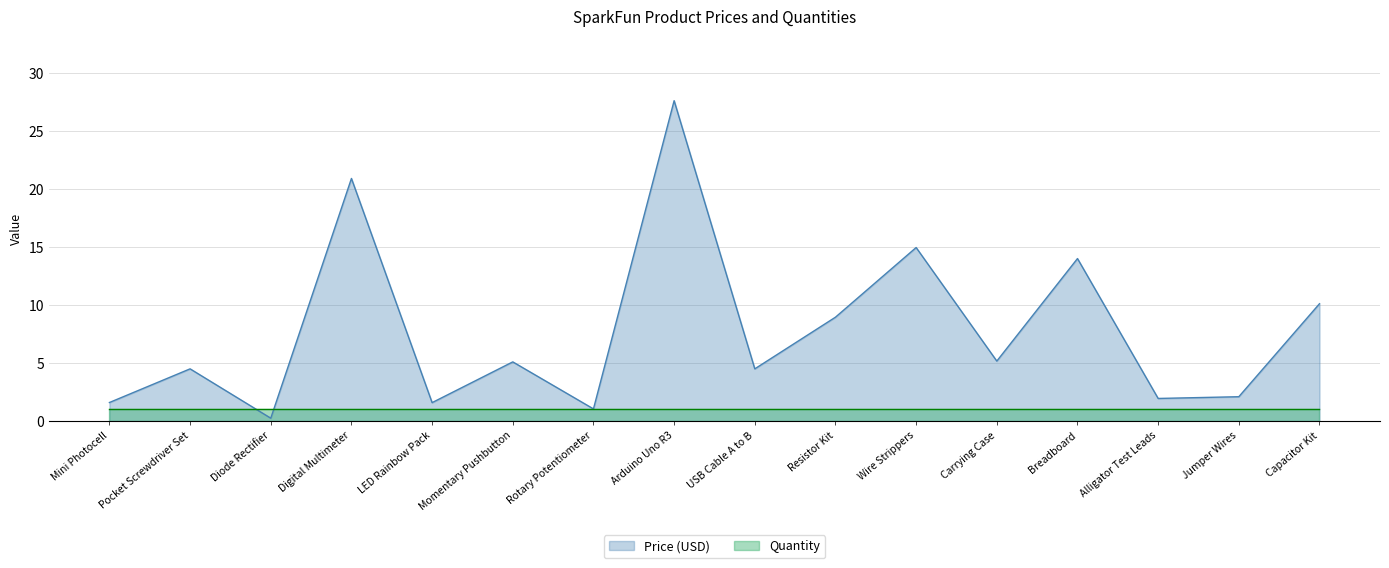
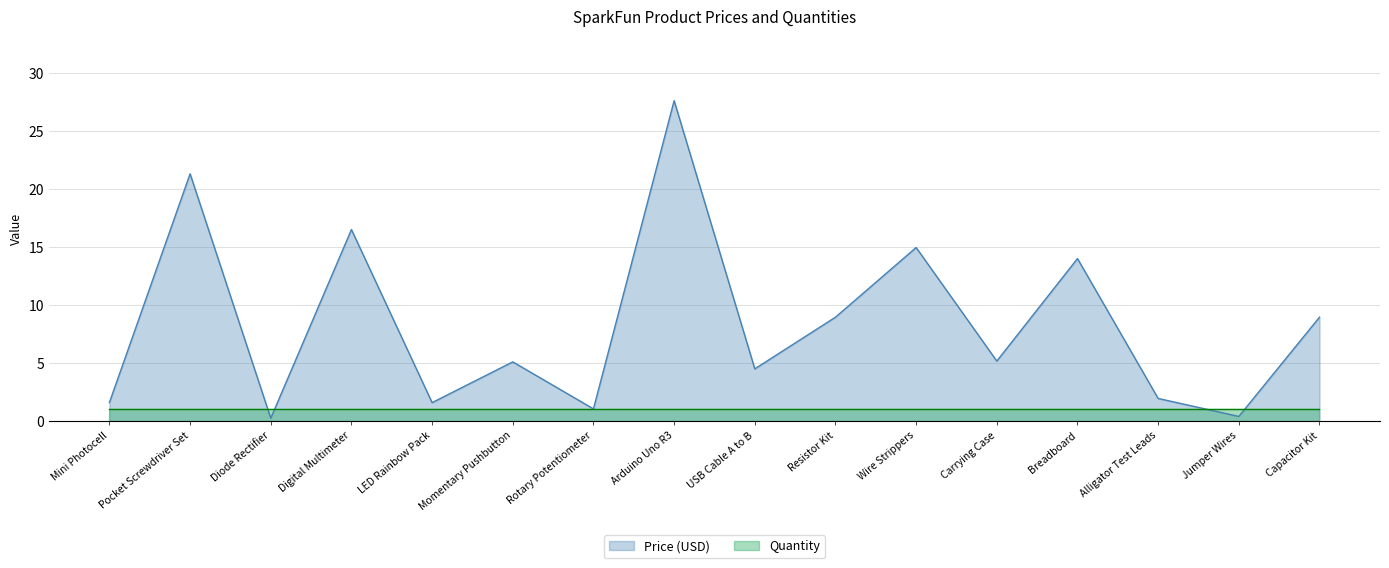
Price (USD), Pocket Screwdriver Set: 4.5 -> 21.3
Price (USD), Digital Multimeter: 20.9 -> 16.5
Price (USD), Jumper Wires: 2.1 -> 0.4
Price (USD), Capacitor Kit: 10.1 -> 9.0
